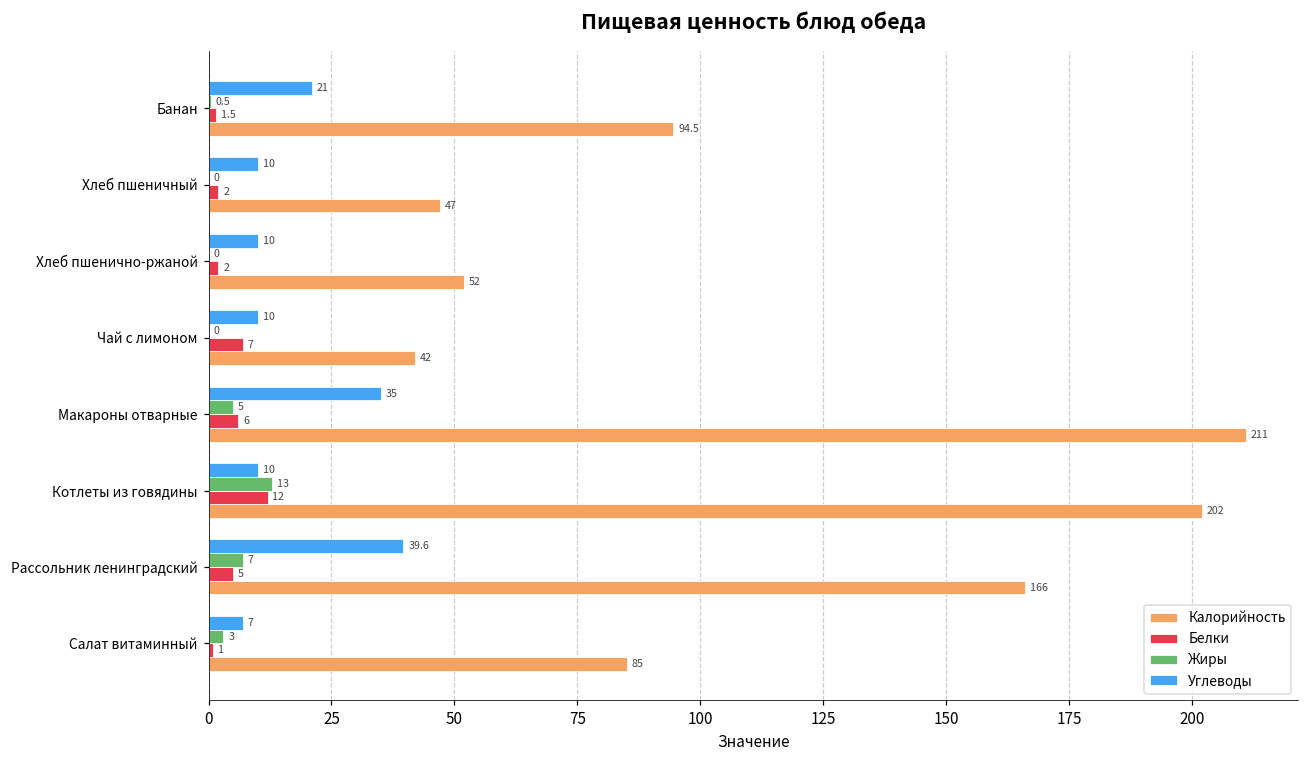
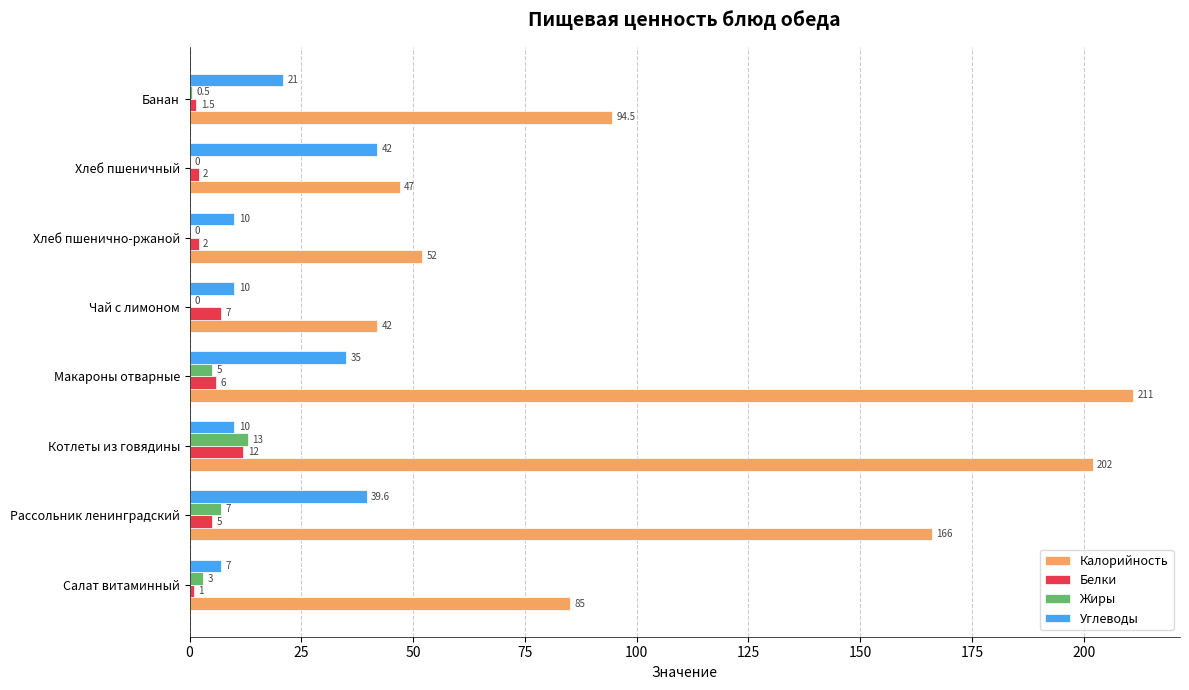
Углеводы, Хлеб пшеничный: 10 -> 42
